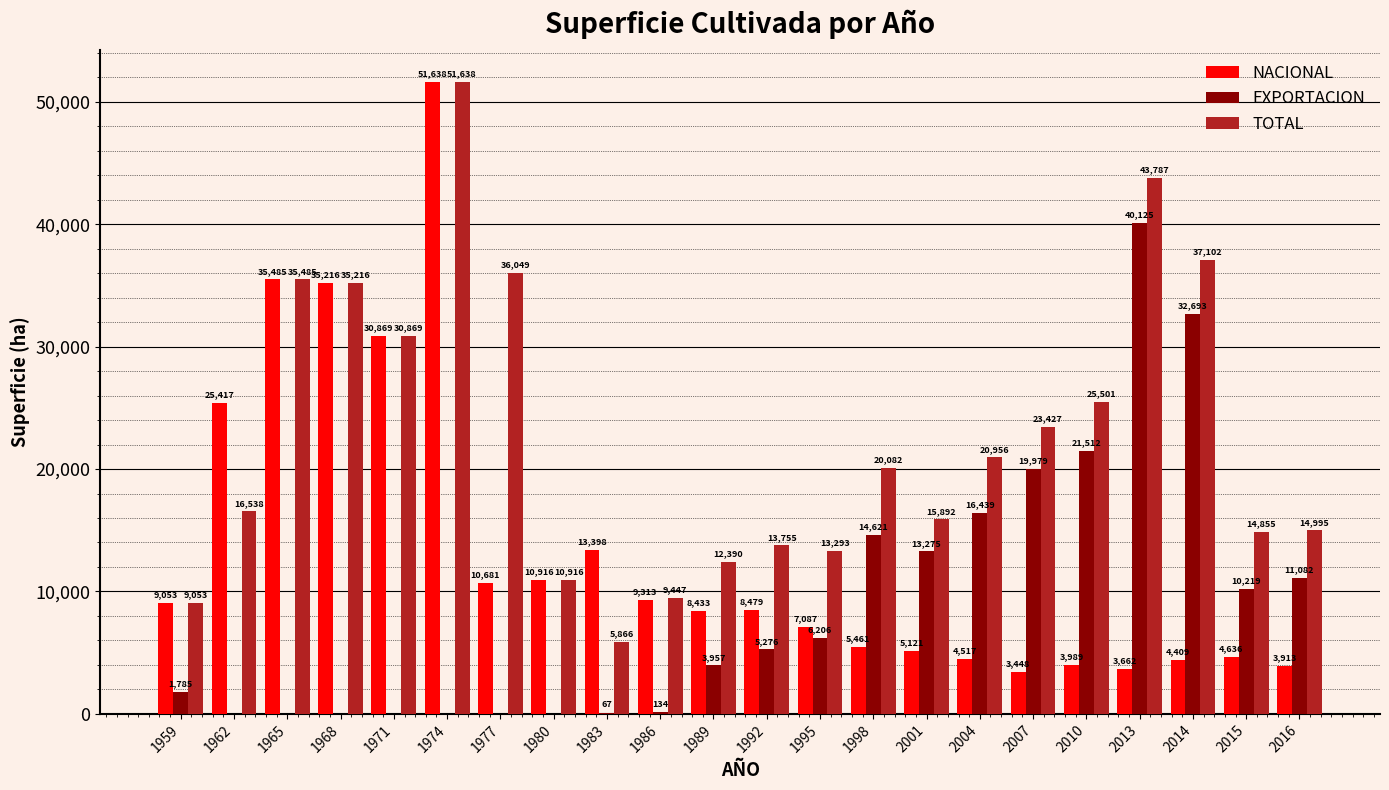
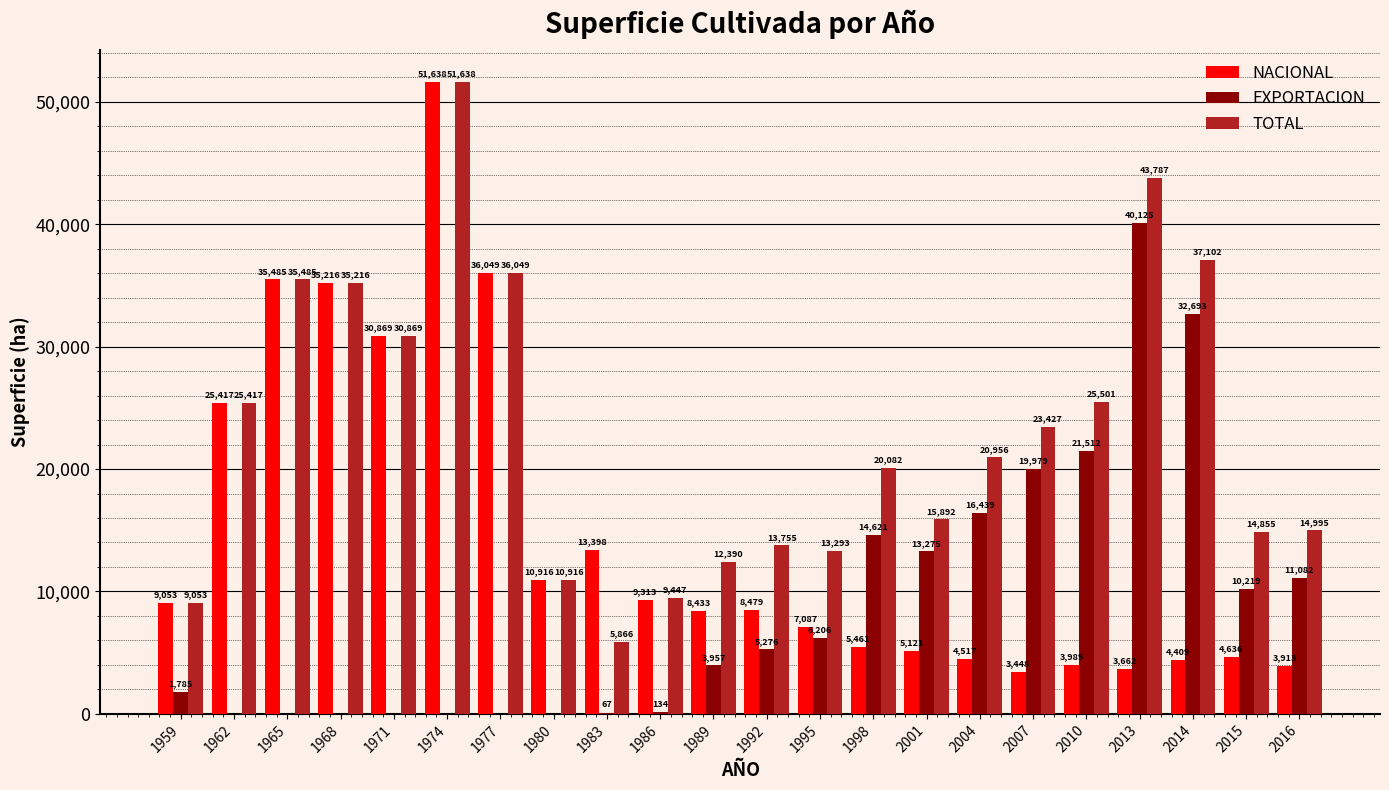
TOTAL, 1962: 16,538 -> 25,417
NACIONAL, 1977: 10,681 -> 36,049
